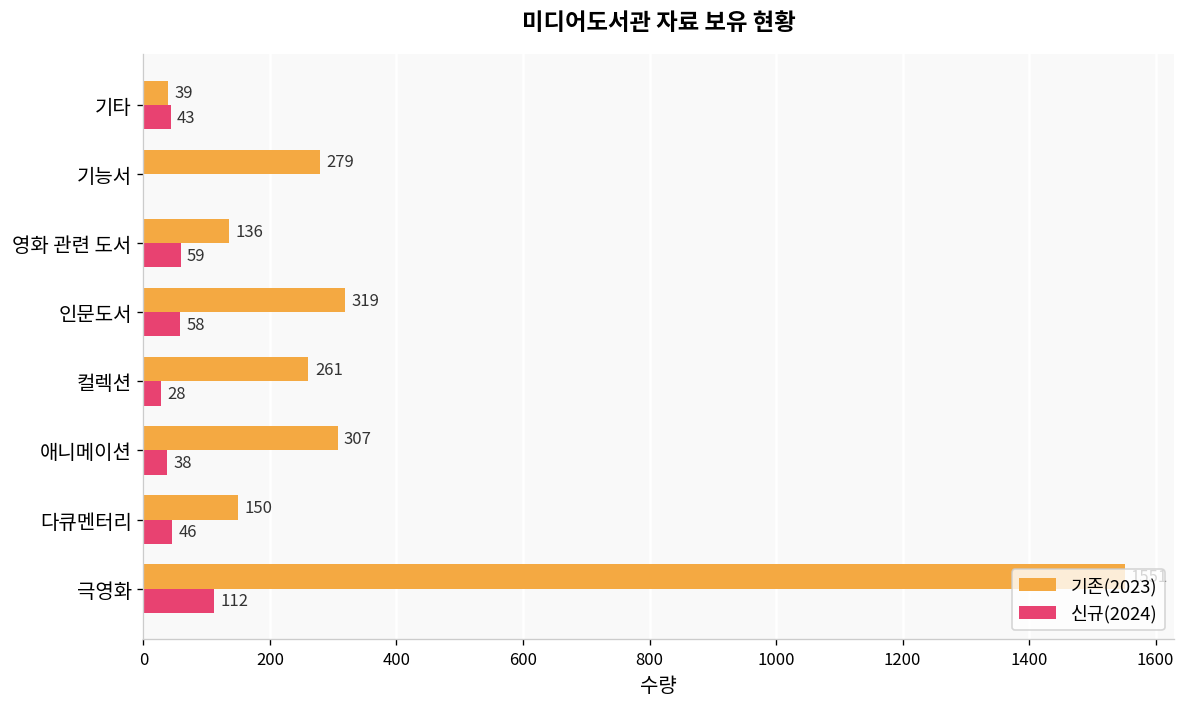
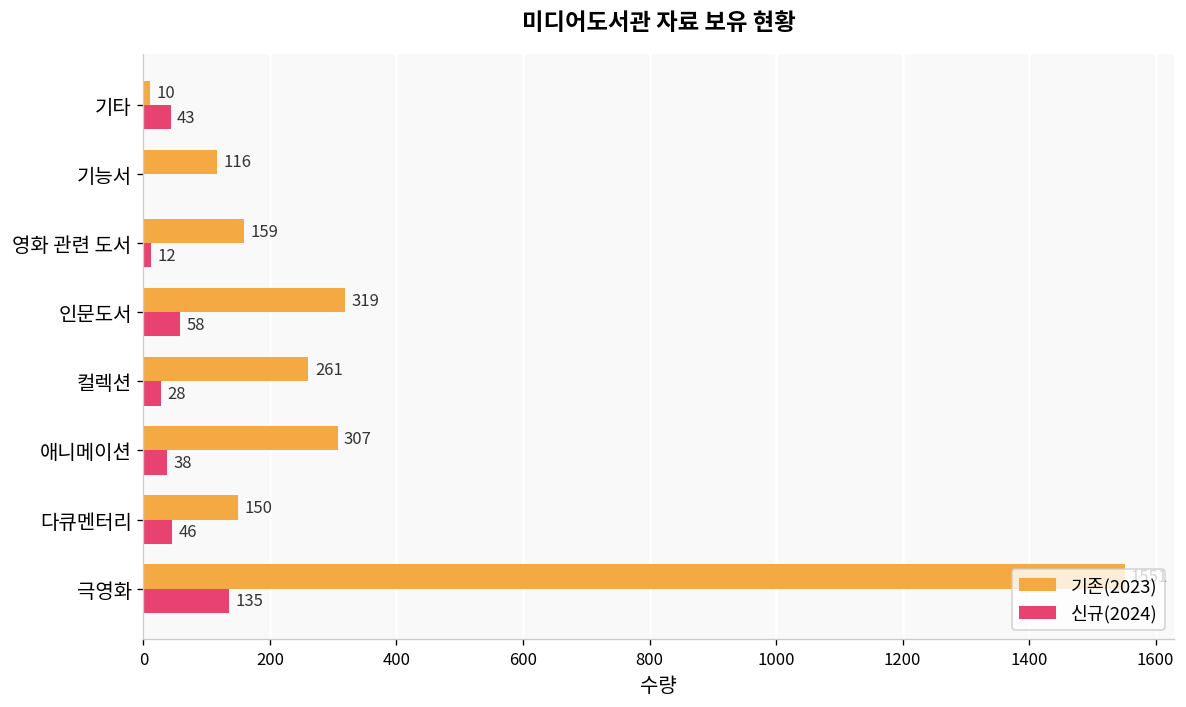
기존(2023), 기타: 39 -> 10
기존(2023), 기능서: 279 -> 116
기존(2023), 영화 관련 도서: 136 -> 159
신규(2024), 영화 관련 도서: 59 -> 12
신규(2024), 극영화: 112 -> 135
